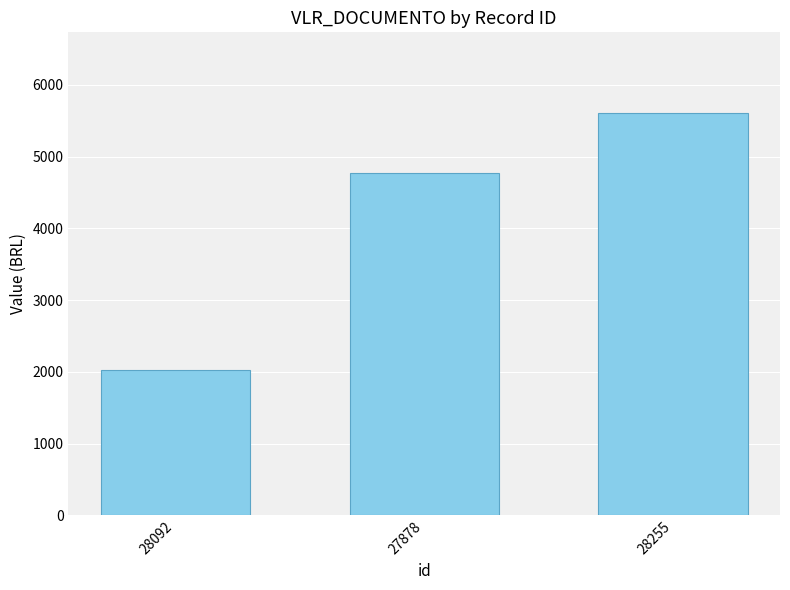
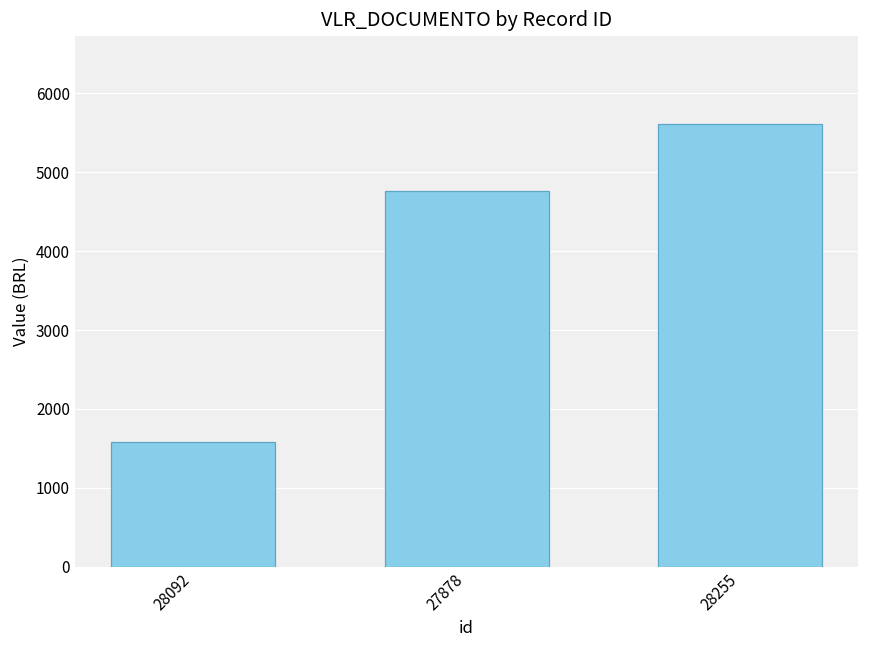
28092: 2000 -> 1600
